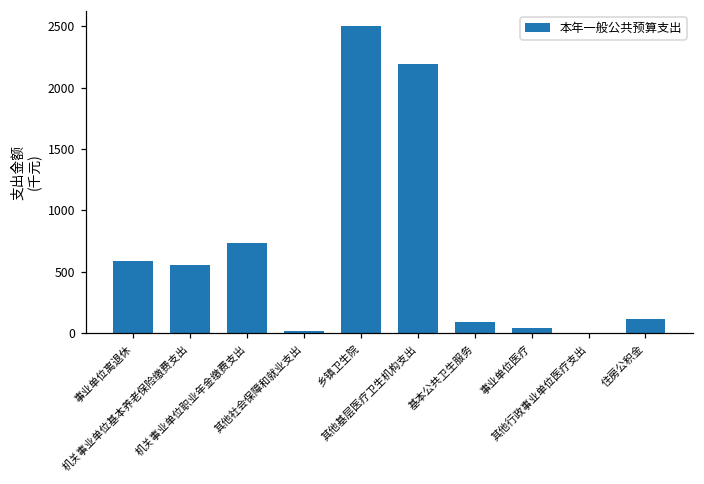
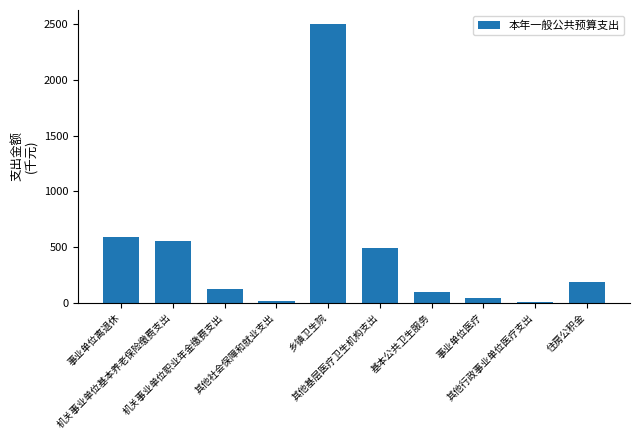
机关事业单位职业年金缴费支出: 730 -> 130
其他基层医疗卫生机构支出: 2190 -> 490
住房公积金: 120 -> 190
